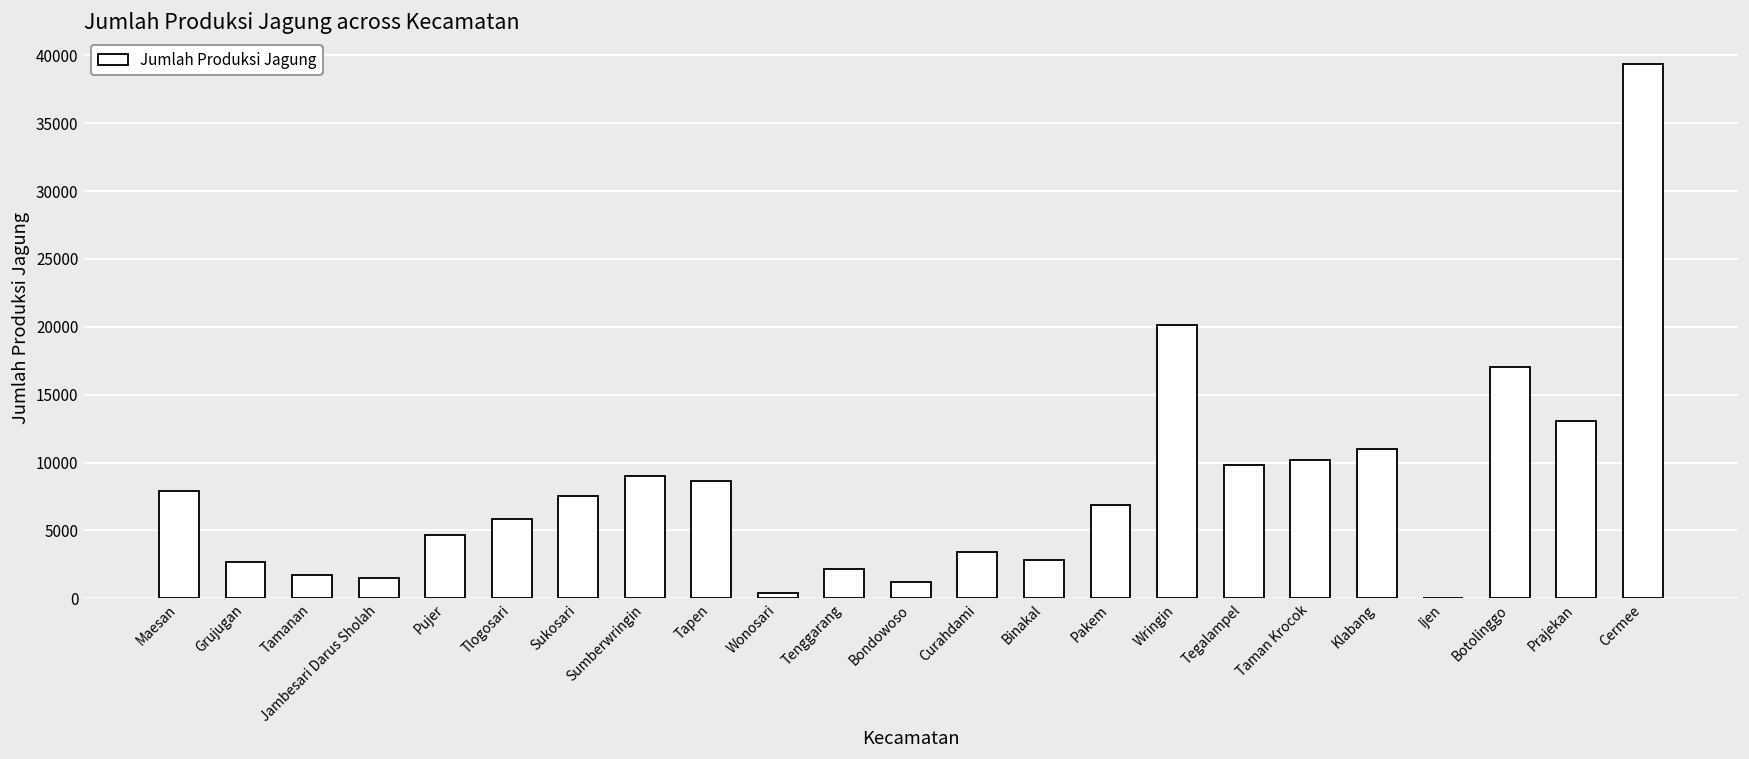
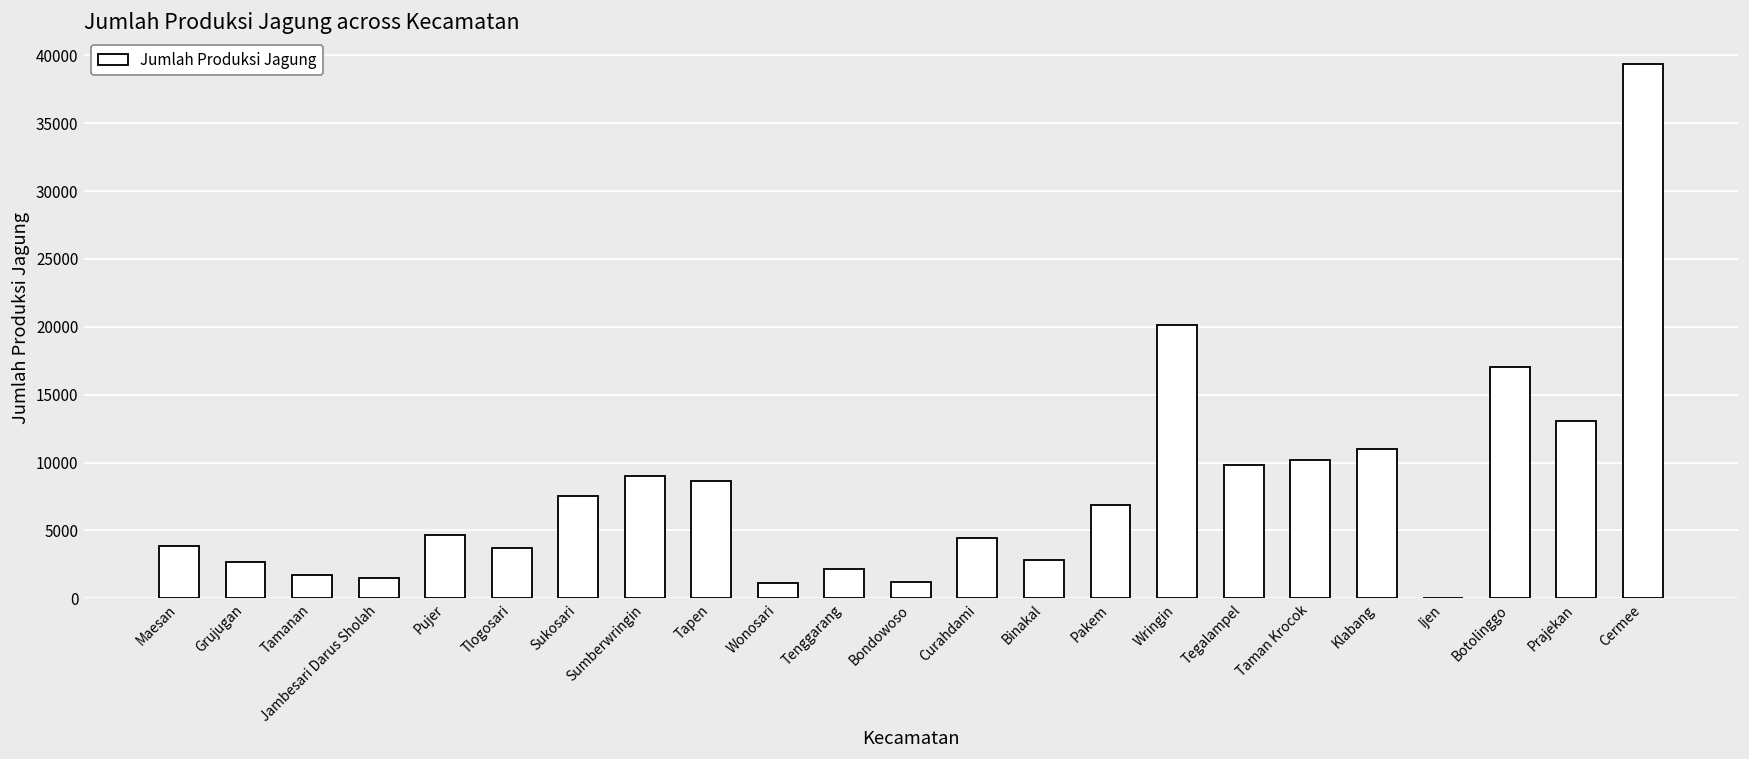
Maesan: 7900 -> 3800
Tlogosari: 5800 -> 3700
Wonosari: 400 -> 1100
Curahdami: 3400 -> 4500
